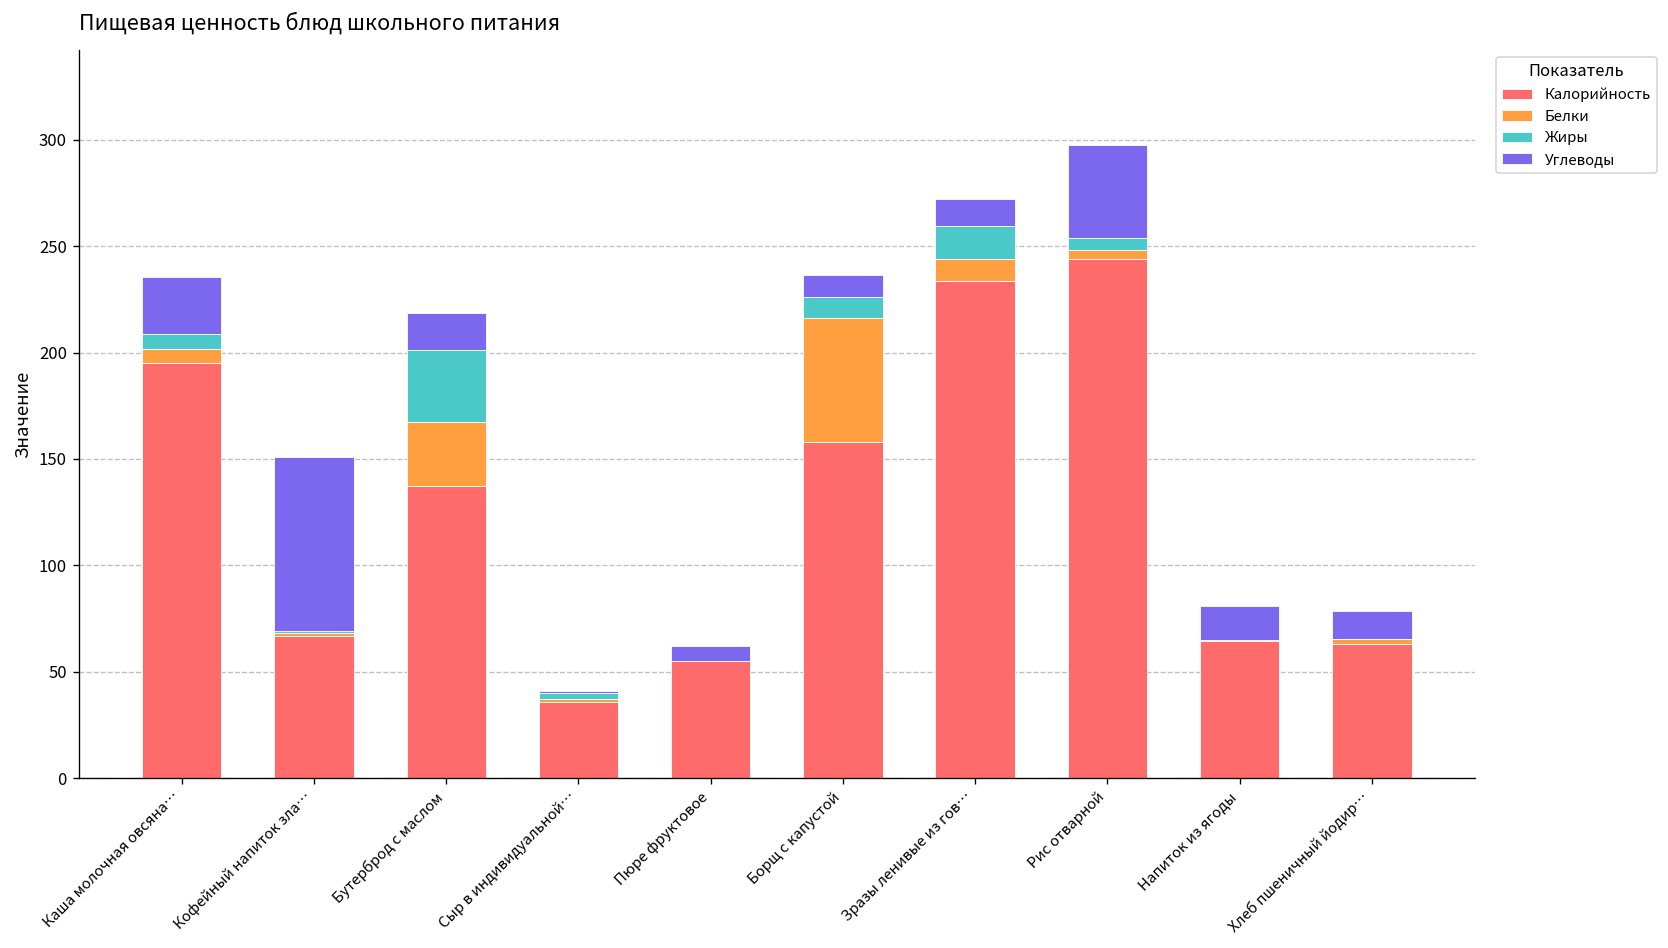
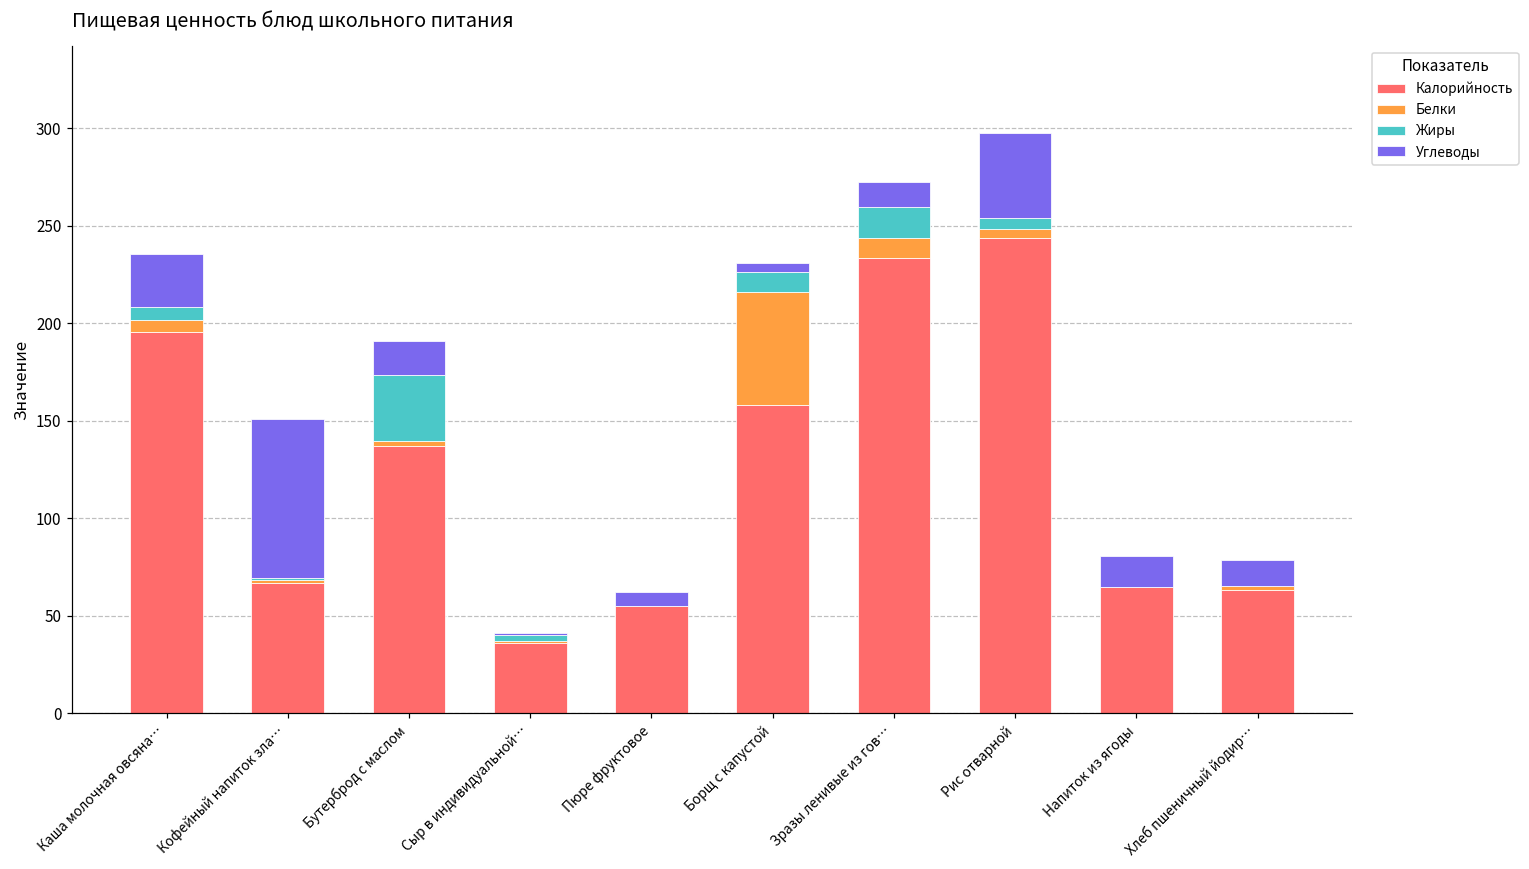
Белки, Бутерброд с маслом: 30 -> 3
Углеводы, Борщ с капустой: 10 -> 5
